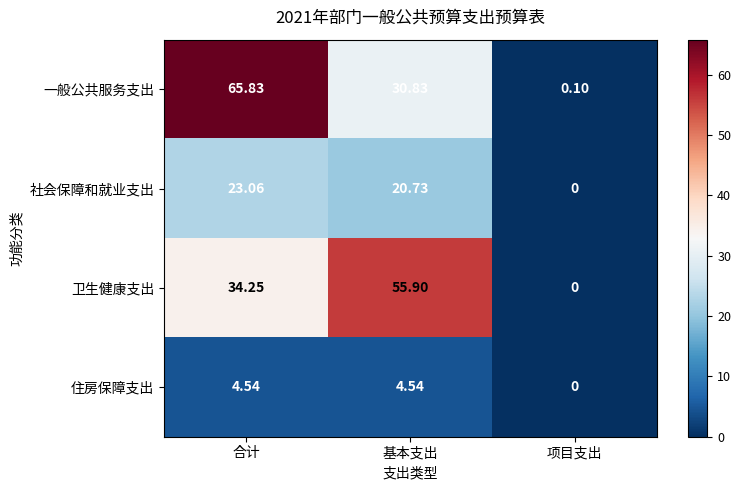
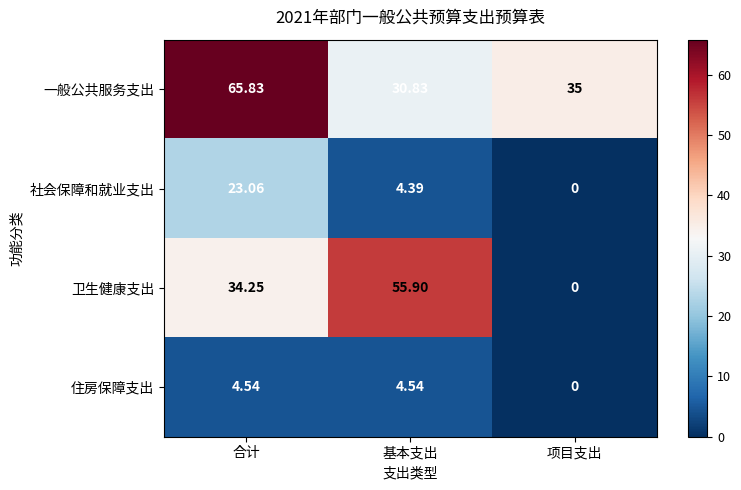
一般公共服务支出, 项目支出: 0.10 -> 35
社会保障和就业支出, 基本支出: 20.73 -> 4.39
